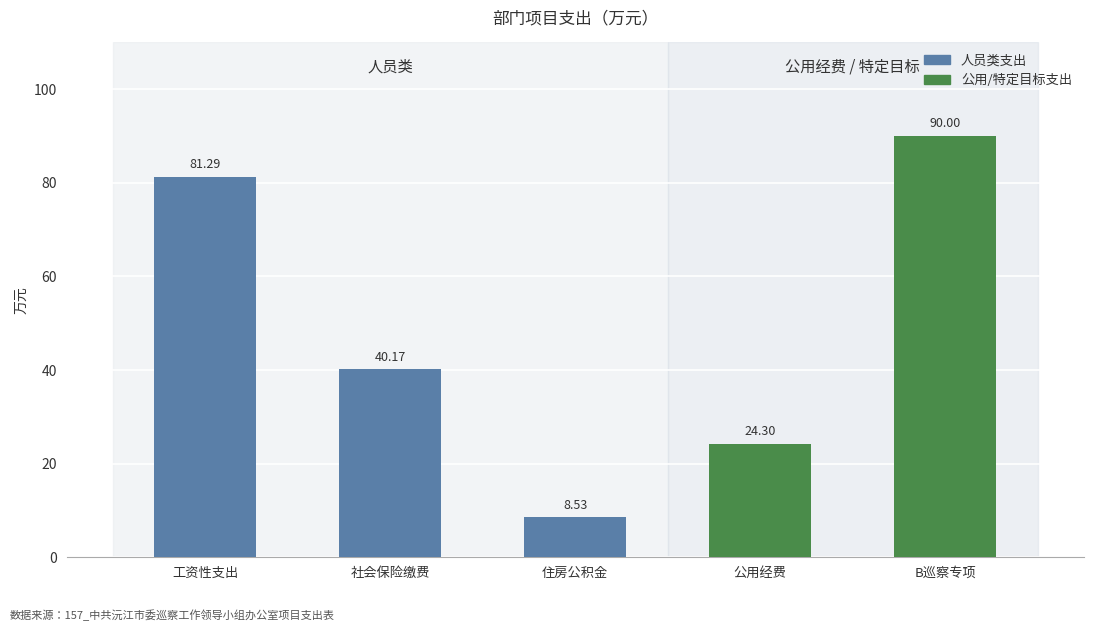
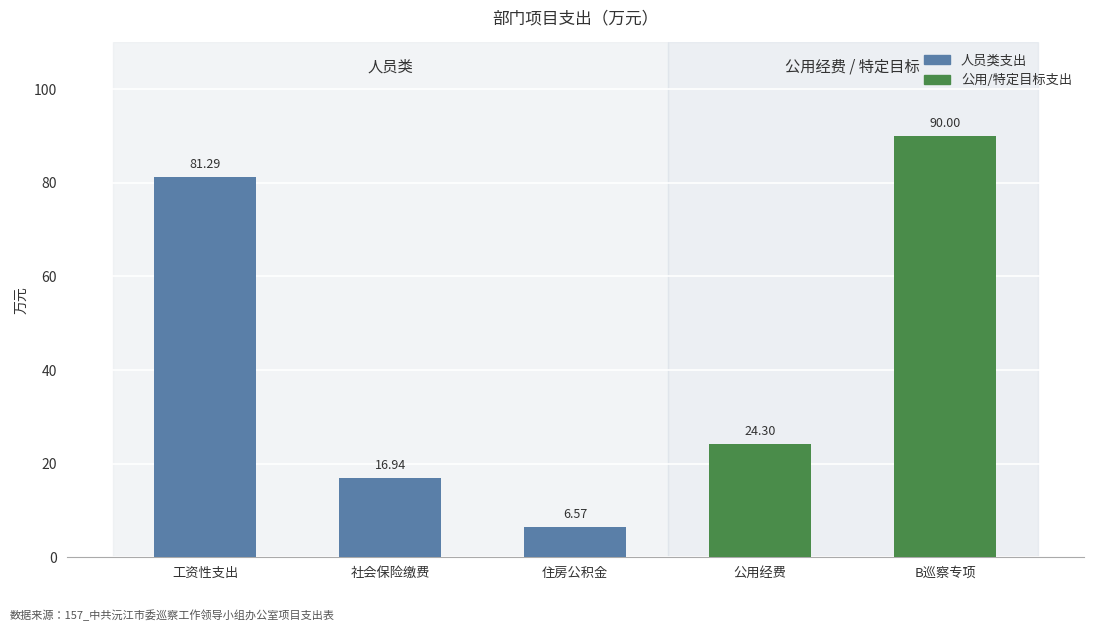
社会保险缴费: 40.17 -> 16.94
住房公积金: 8.53 -> 6.57
